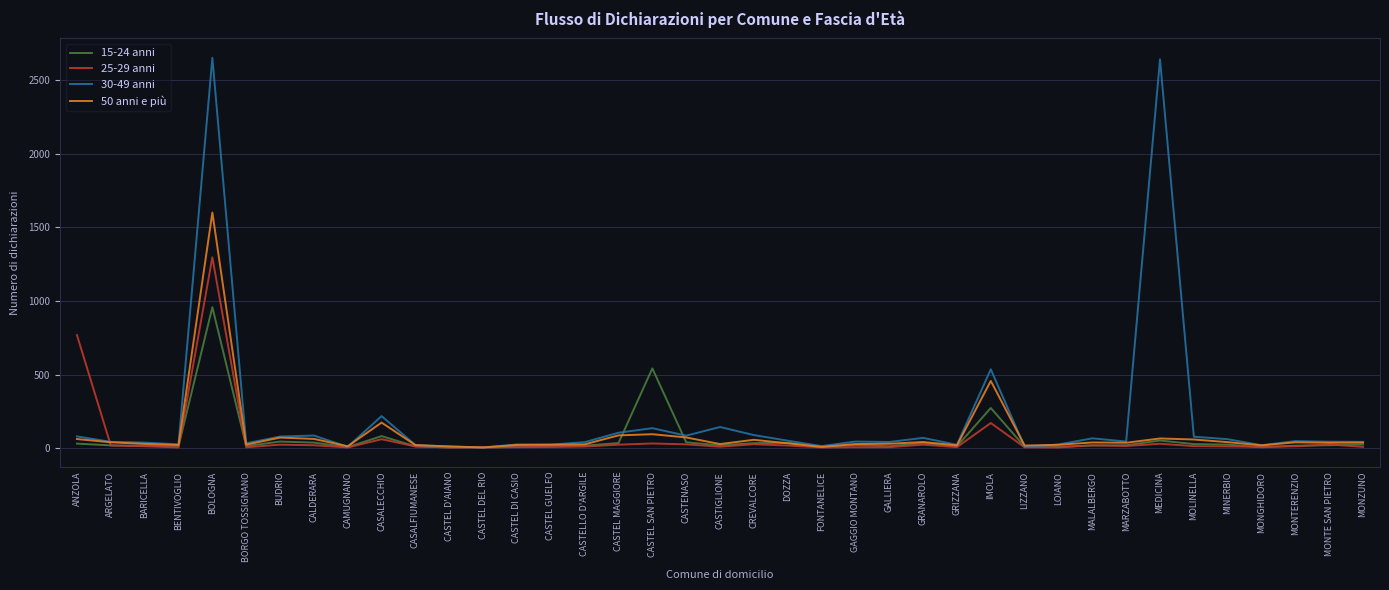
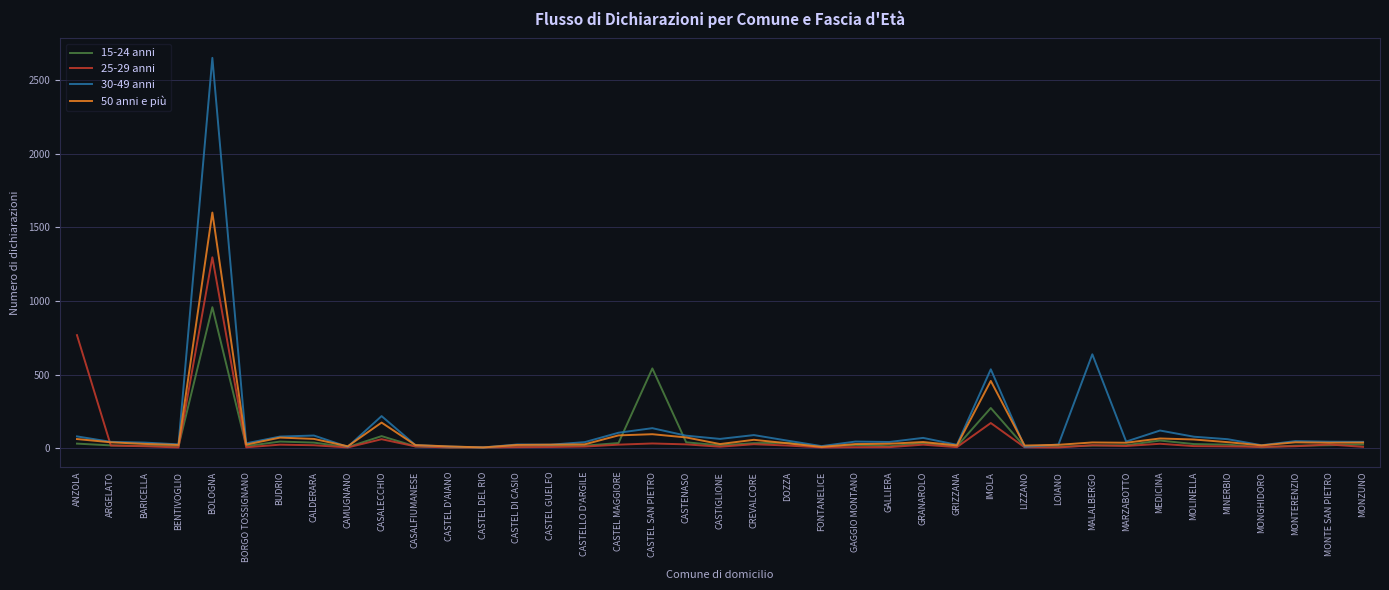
30-49 anni, CASTIGLIONE: 140 -> 60
30-49 anni, MALALBERGO: 70 -> 640
30-49 anni, MEDICINA: 2640 -> 120
